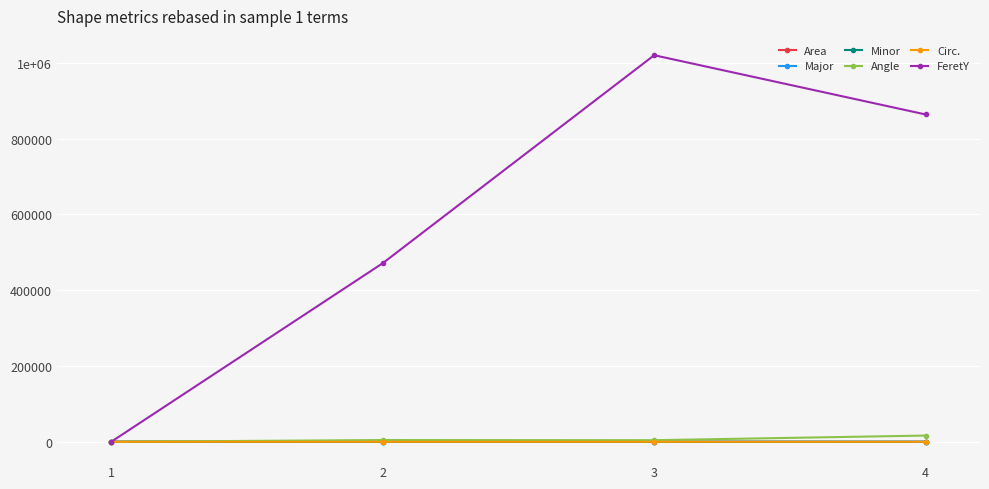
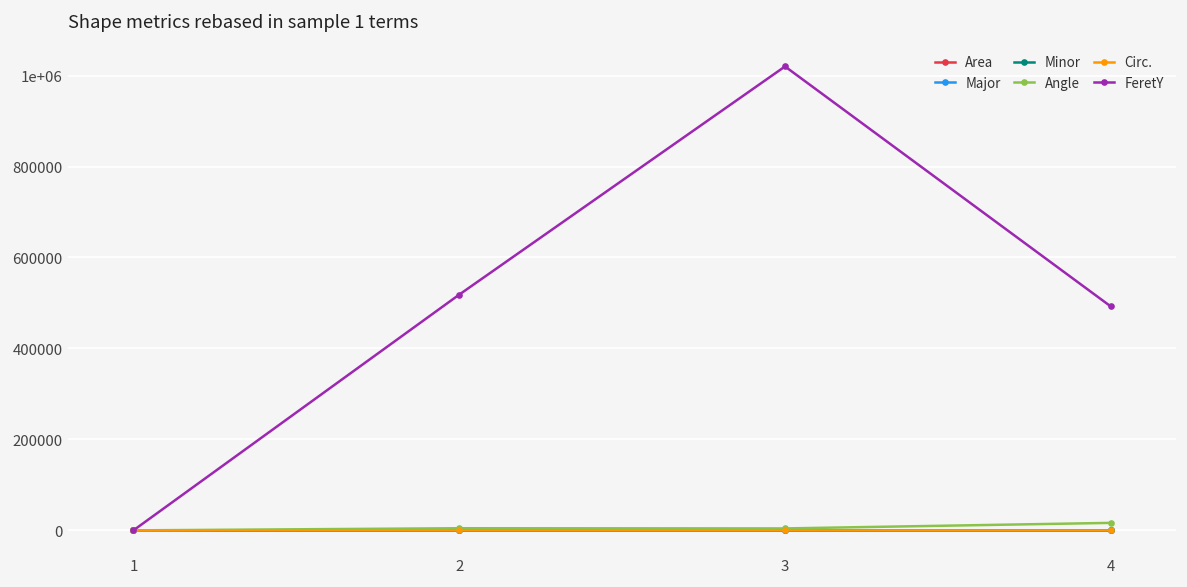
FeretY, 2: 470000 -> 520000
FeretY, 4: 860000 -> 490000
